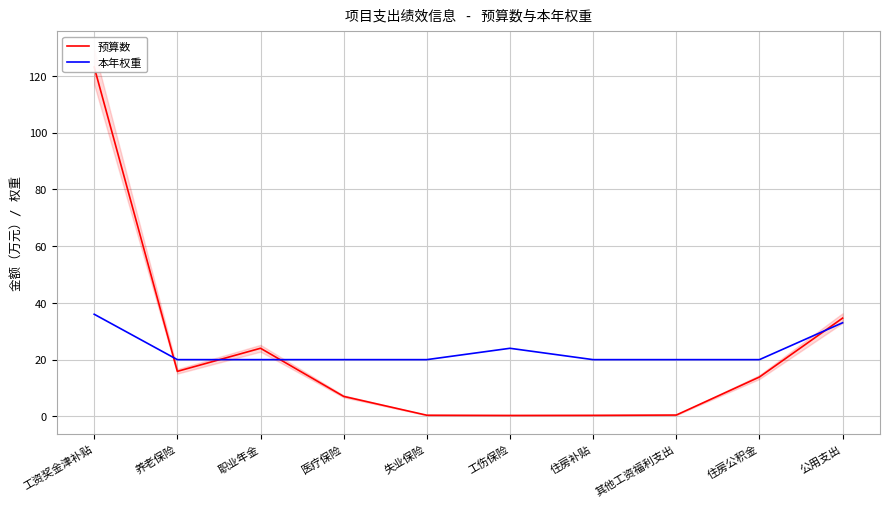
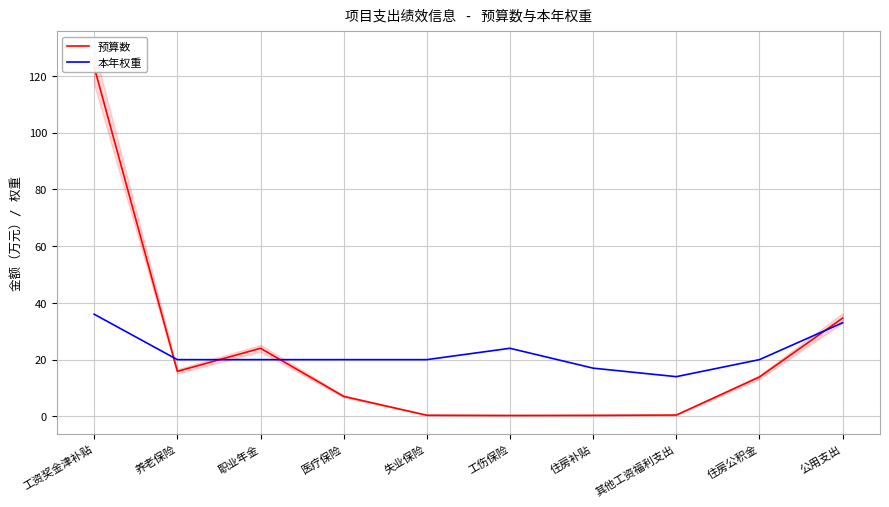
本年权重, 住房补贴: 20 -> 17
本年权重, 其他工资福利支出: 20 -> 14
